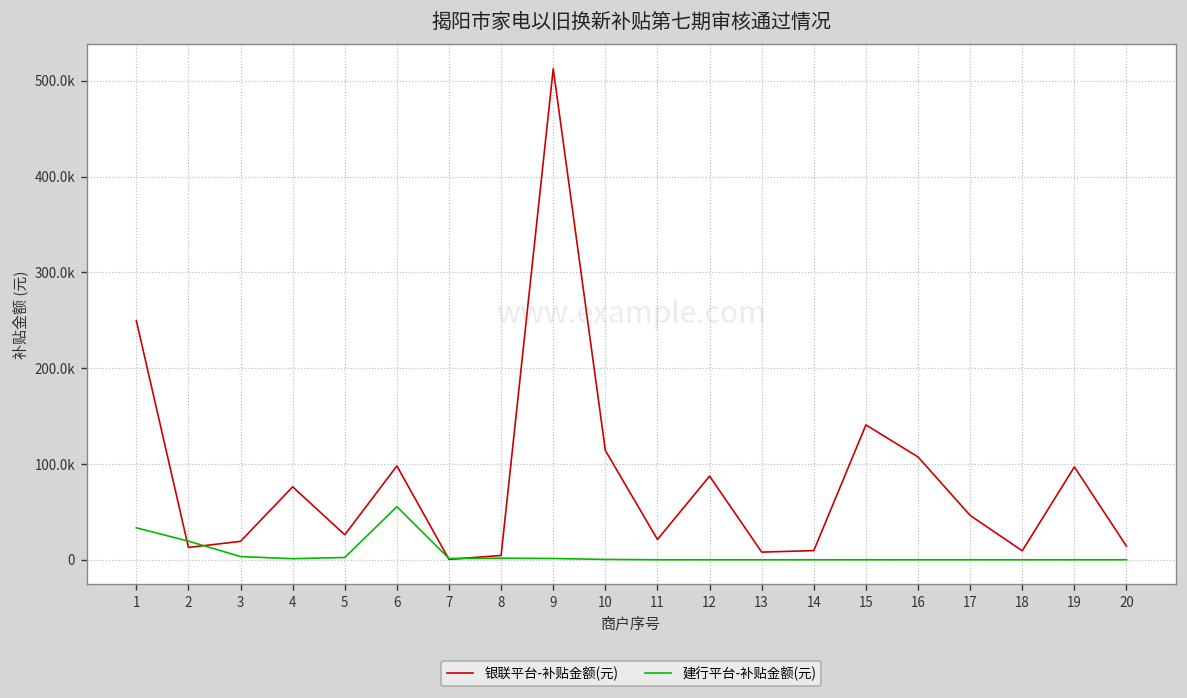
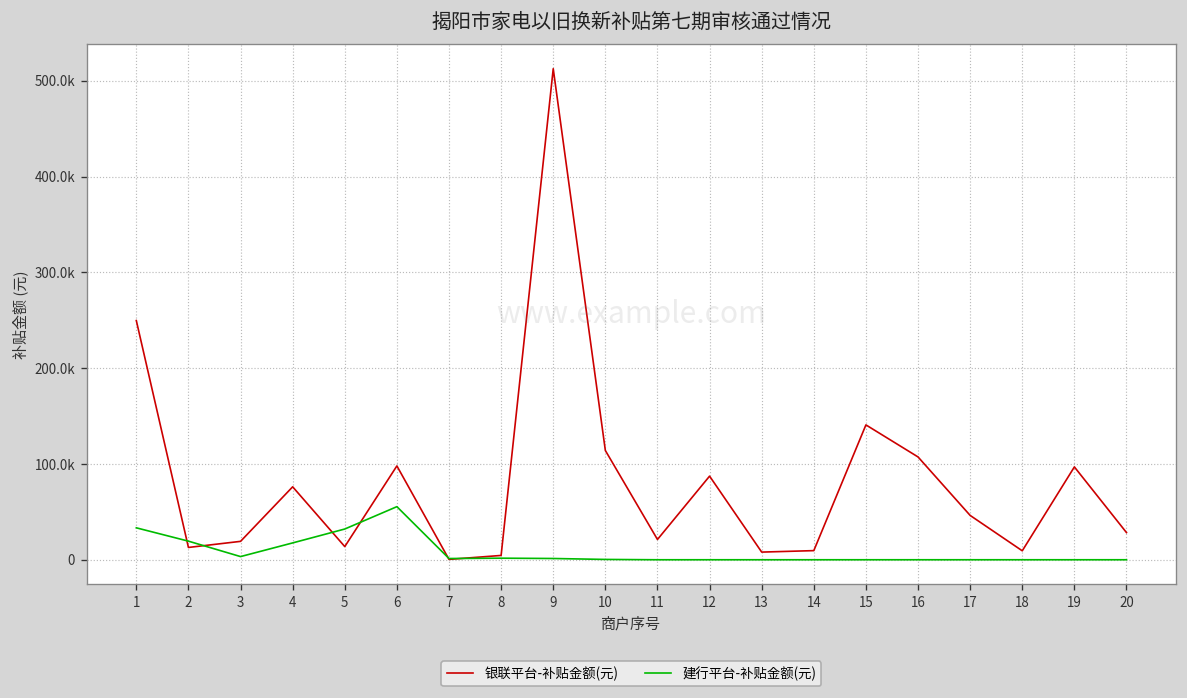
建行平台-补贴金额(元), 4: 0 -> 20000
银联平台-补贴金额(元), 5: 30000 -> 10000
建行平台-补贴金额(元), 5: 0 -> 30000
银联平台-补贴金额(元), 20: 10000 -> 30000
